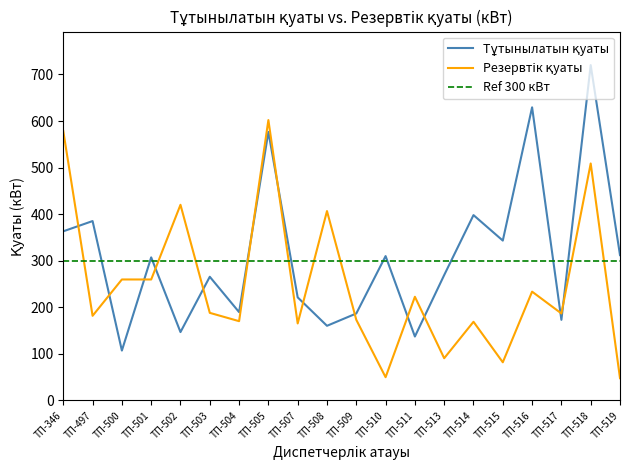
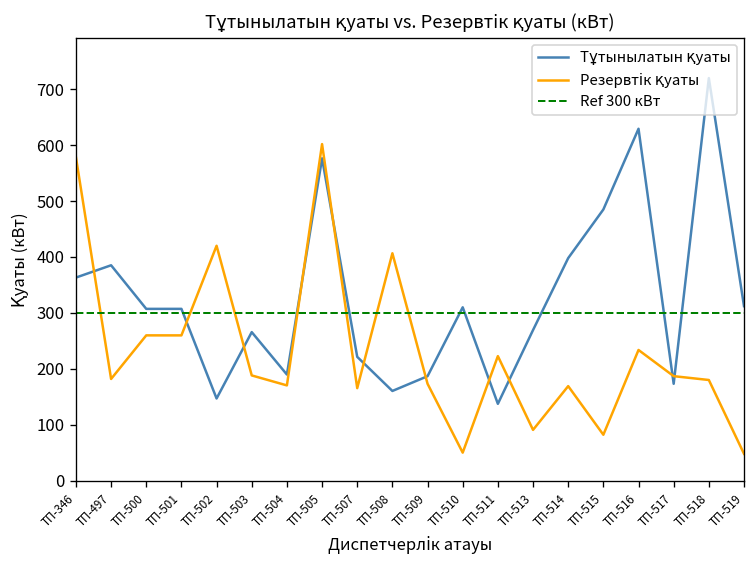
Тұтынылатын қуаты, ТП-500: 110 -> 310
Тұтынылатын қуаты, ТП-515: 340 -> 490
Резервтік қуаты, ТП-518: 510 -> 180
